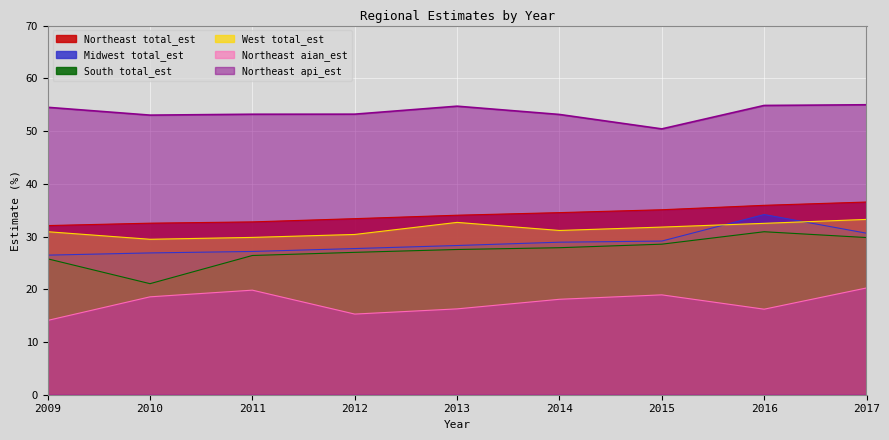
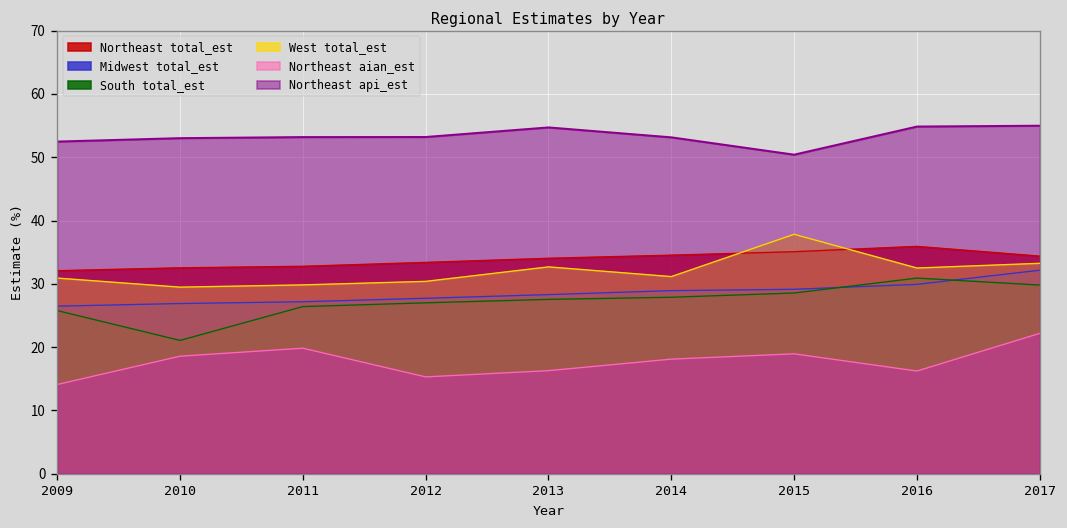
Northeast api_est, 2009: 54 -> 52
West total_est, 2015: 32 -> 38
Midwest total_est, 2016: 34 -> 30
Northeast total_est, 2017: 37 -> 34
Midwest total_est, 2017: 31 -> 32
Northeast aian_est, 2017: 20 -> 22
